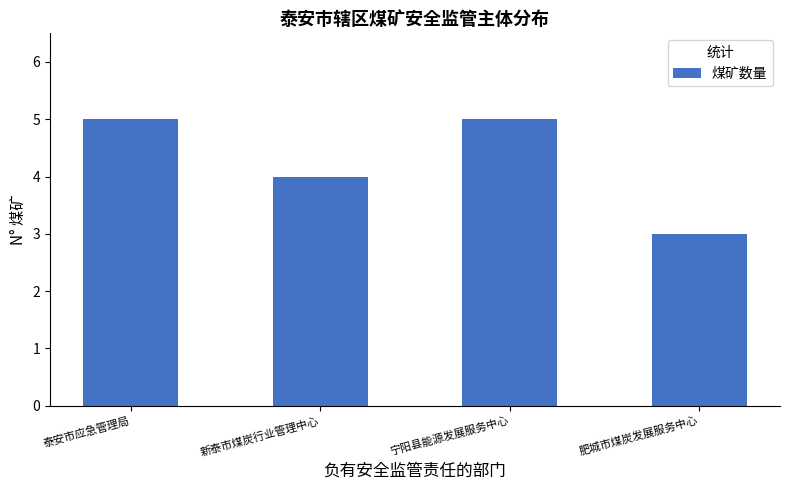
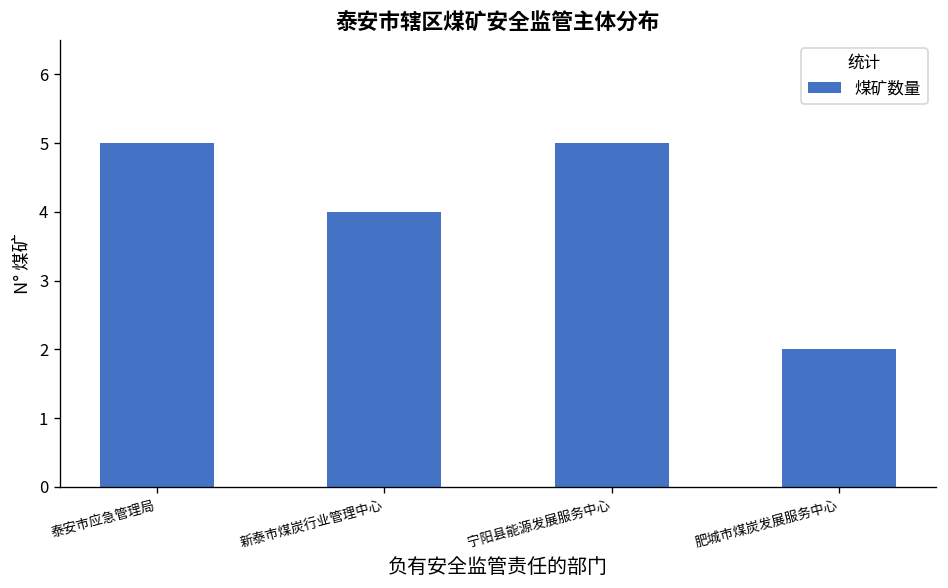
肥城市煤炭发展服务中心: 3 -> 2
